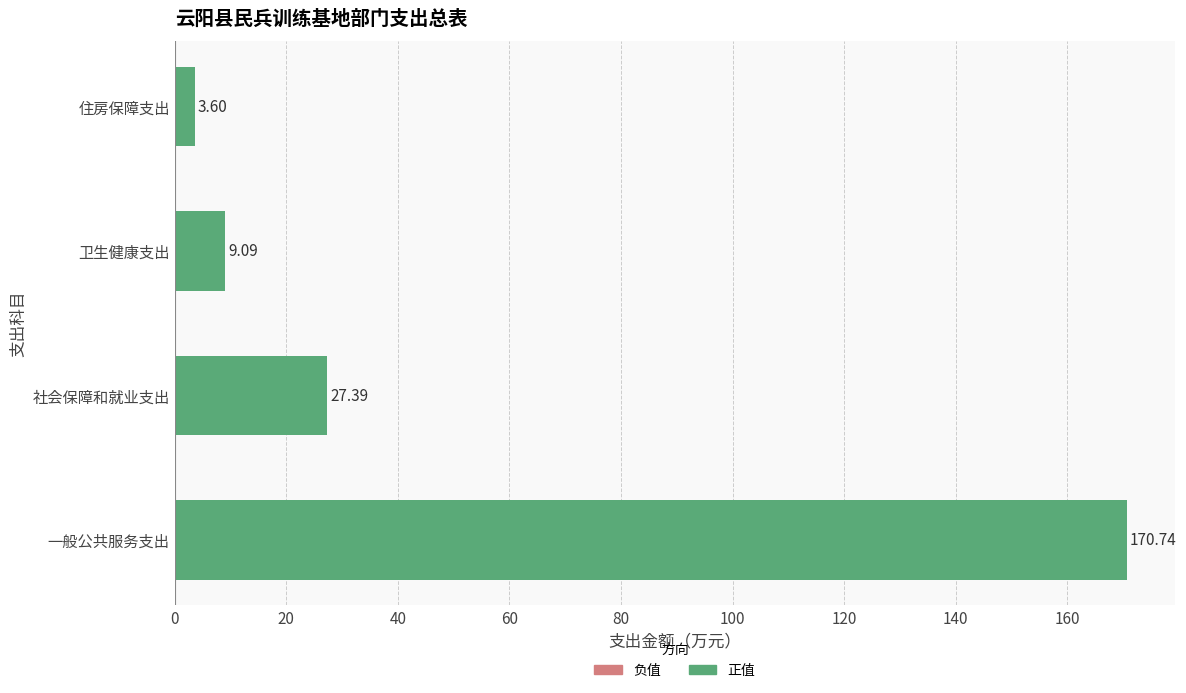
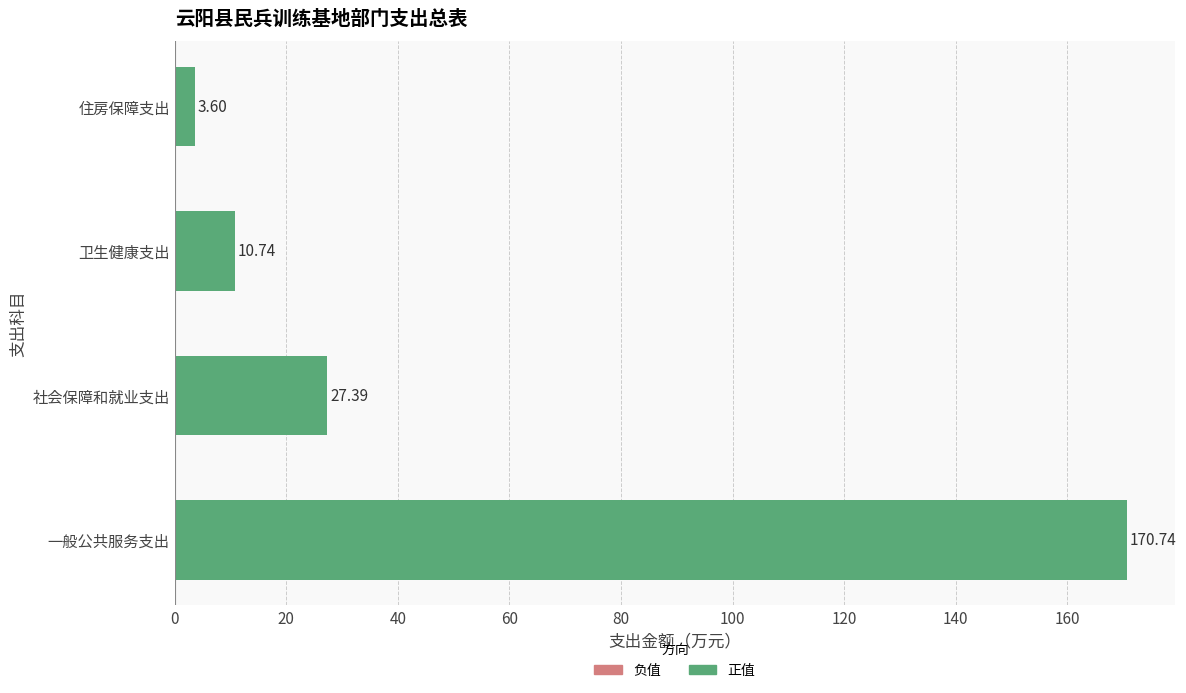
卫生健康支出: 9.09 -> 10.74
